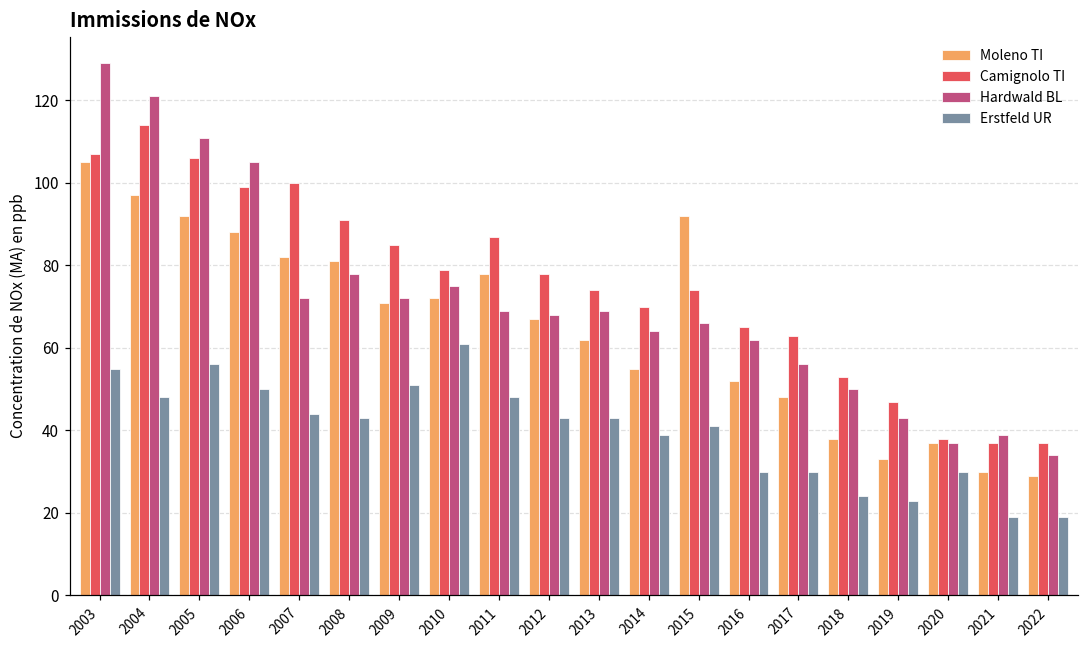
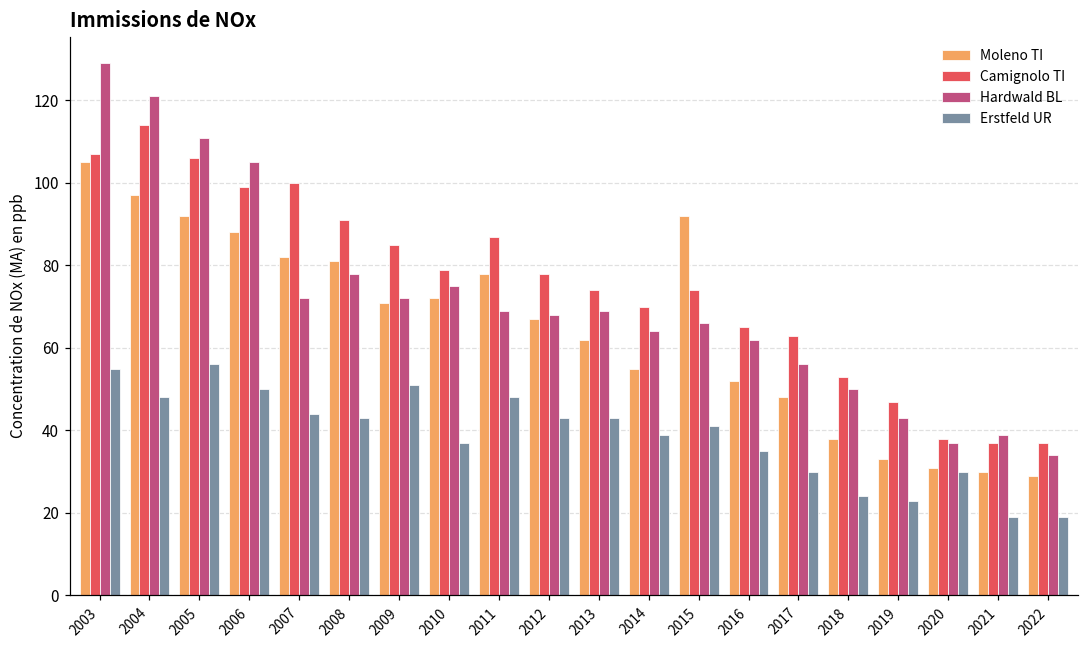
Erstfeld UR, 2010: 61 -> 37
Erstfeld UR, 2016: 30 -> 35
Moleno TI, 2020: 37 -> 31
